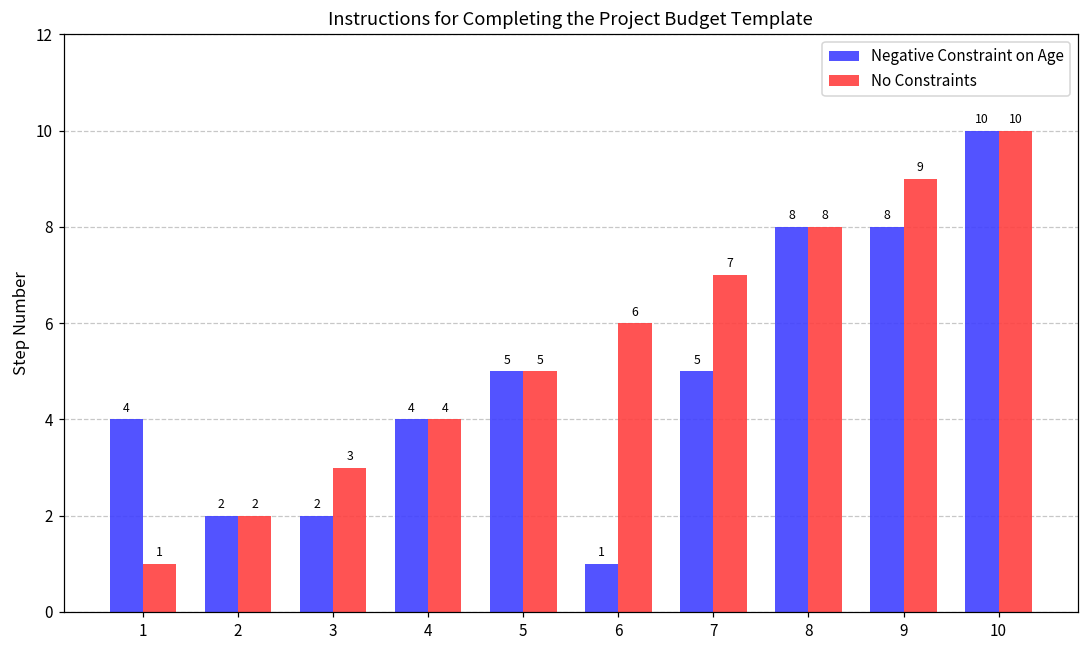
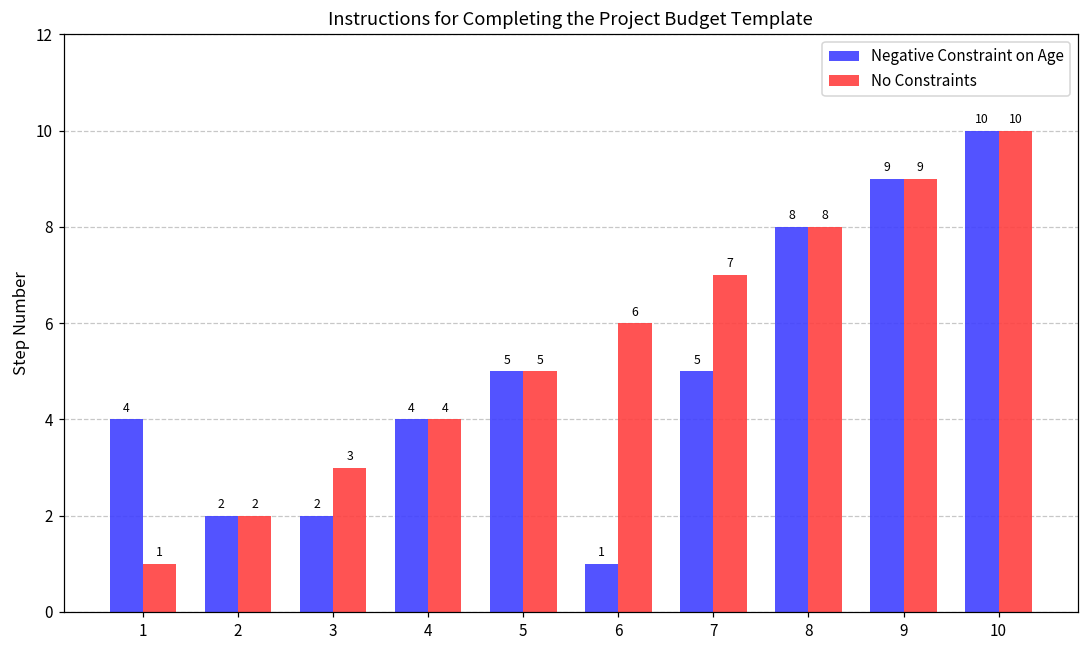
Negative Constraint on Age, 9: 8 -> 9
